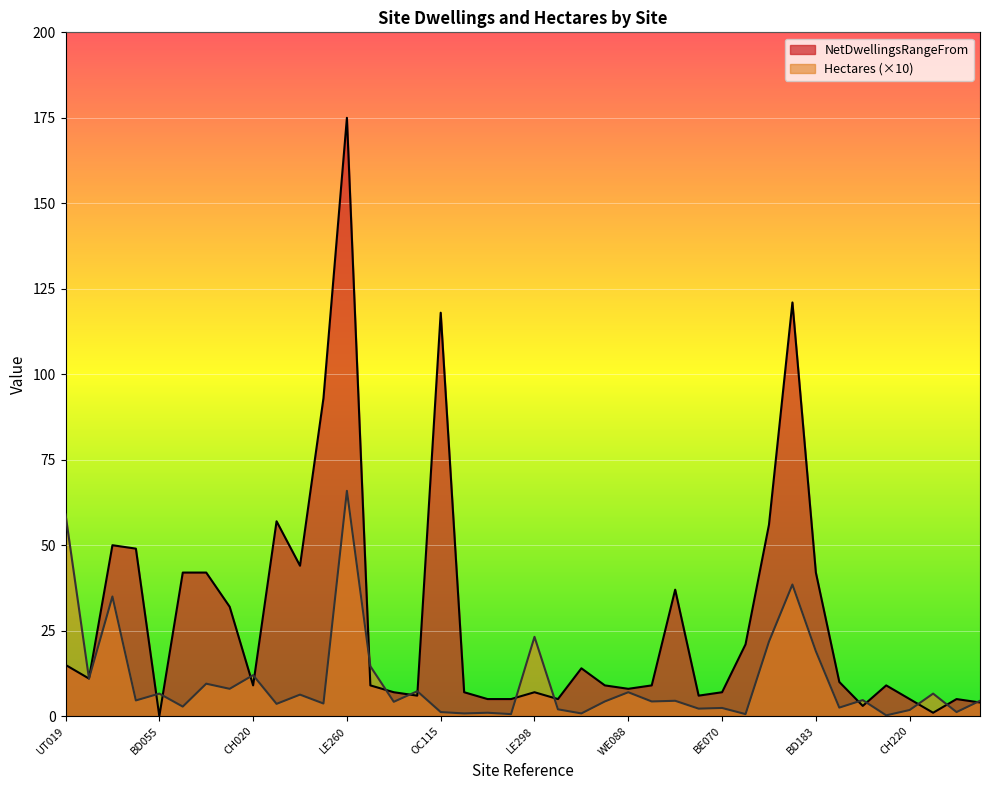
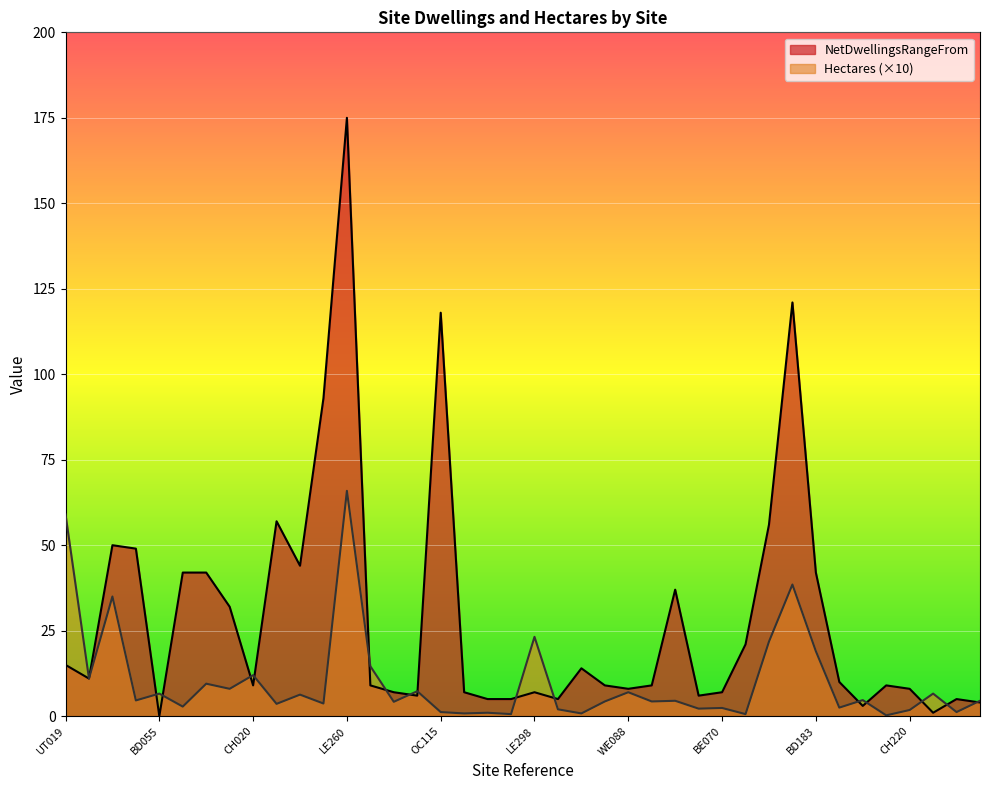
NetDwellingsRangeFrom, CH220: 5 -> 8
